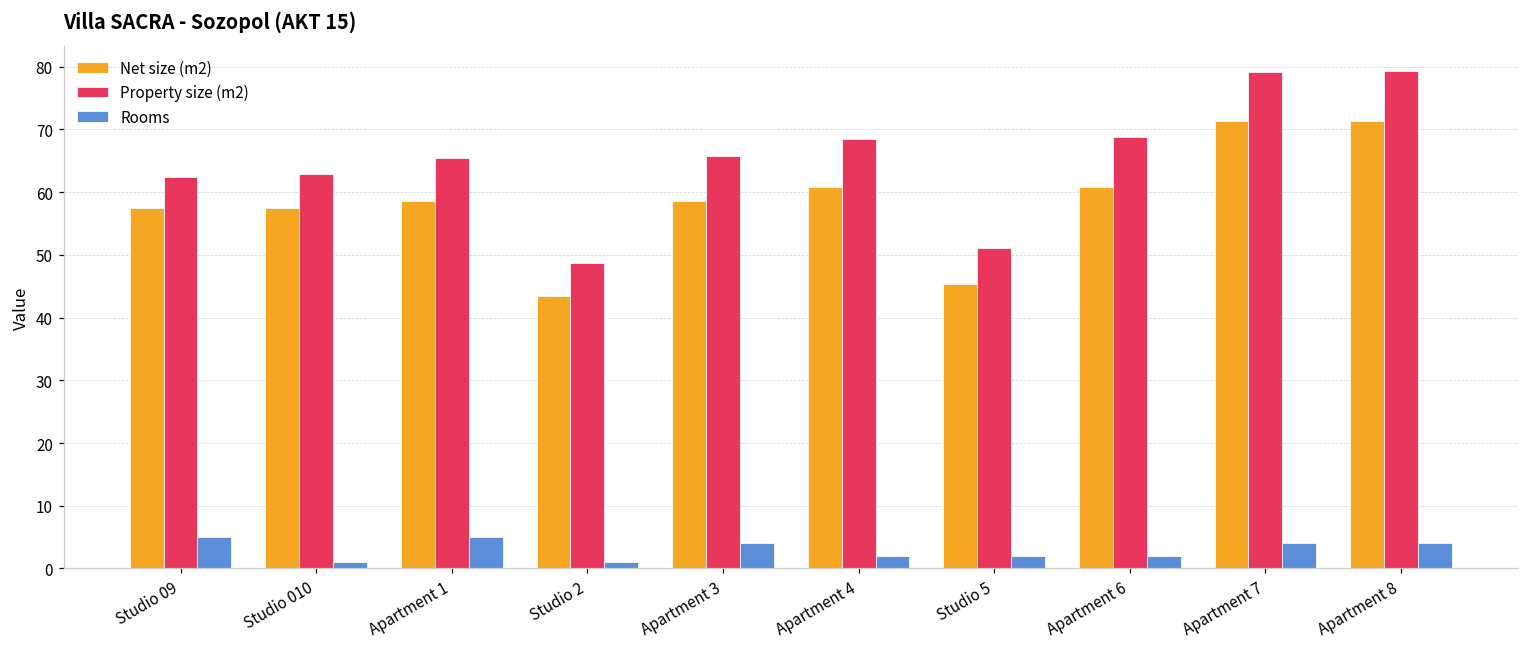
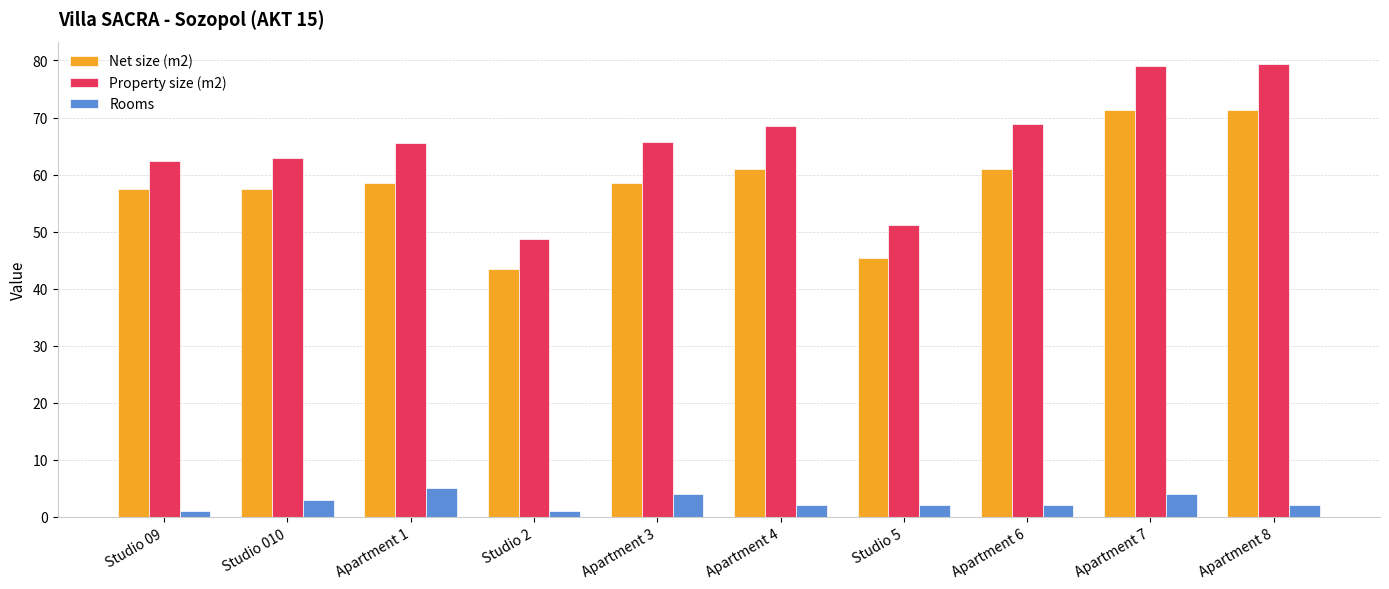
Rooms, Studio 09: 5 -> 1
Rooms, Studio 010: 1 -> 3
Rooms, Apartment 8: 4 -> 2
